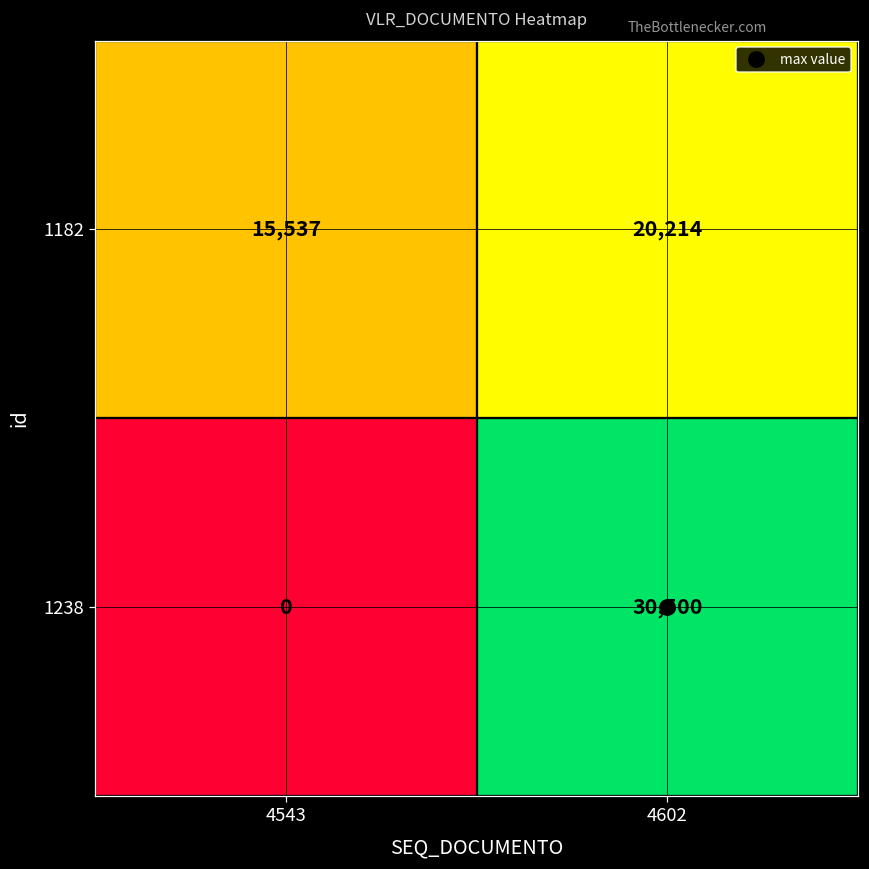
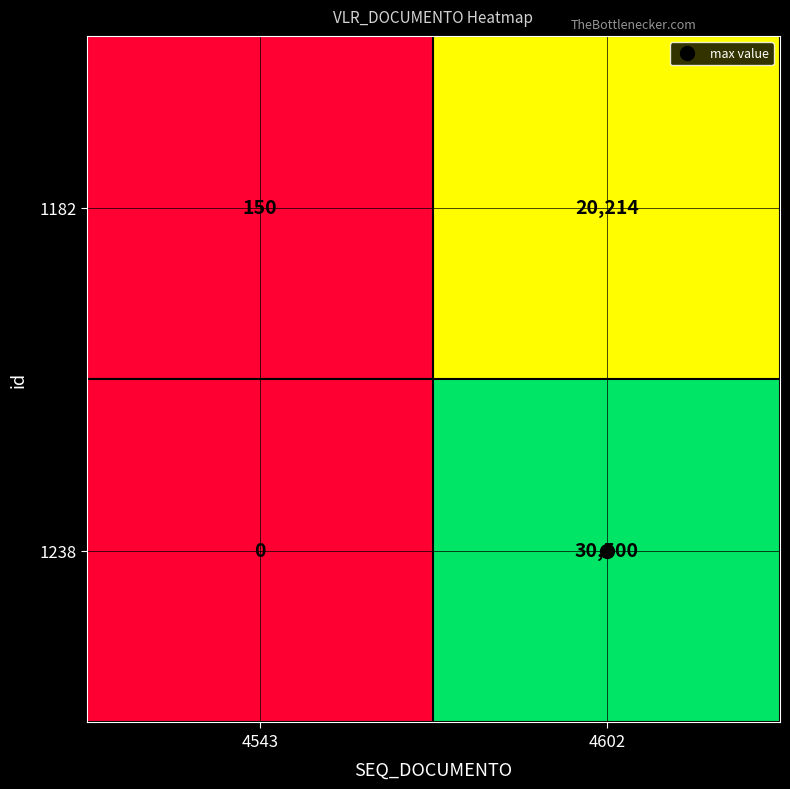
1182, 4543: 15,537 -> 150
